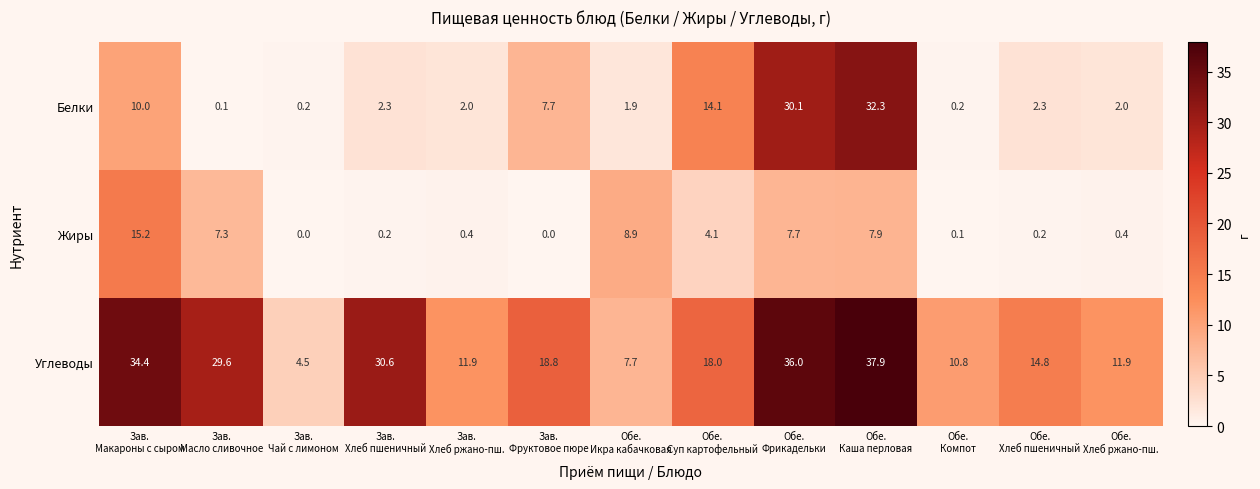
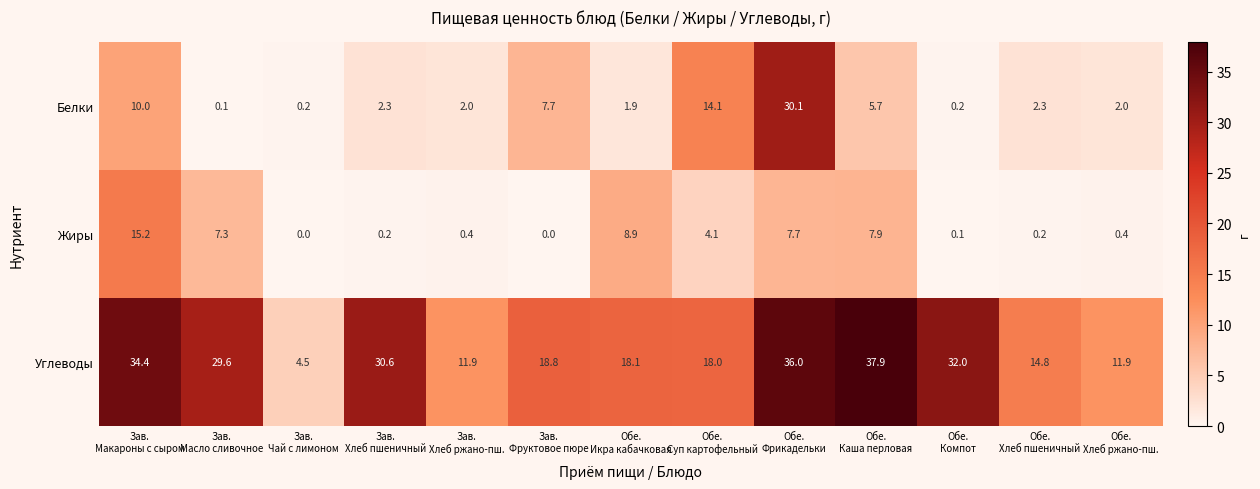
Белки, Обе. Каша перловая: 32.3 -> 5.7
Углеводы, Обе. Икра кабачковая: 7.7 -> 18.1
Углеводы, Обе. Компот: 10.8 -> 32.0
